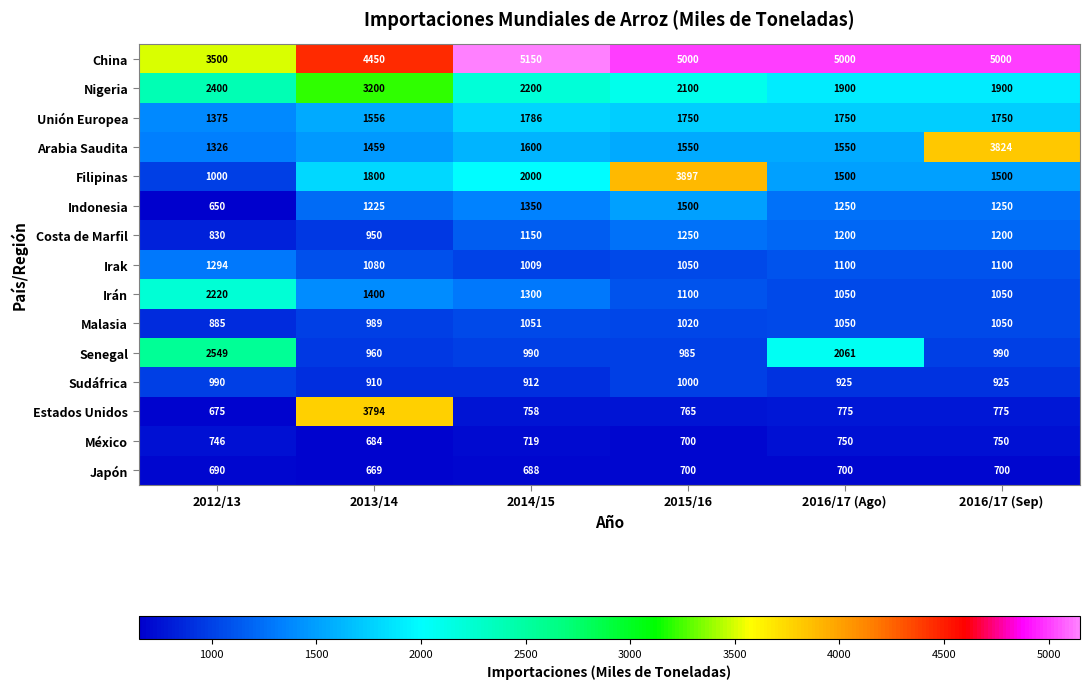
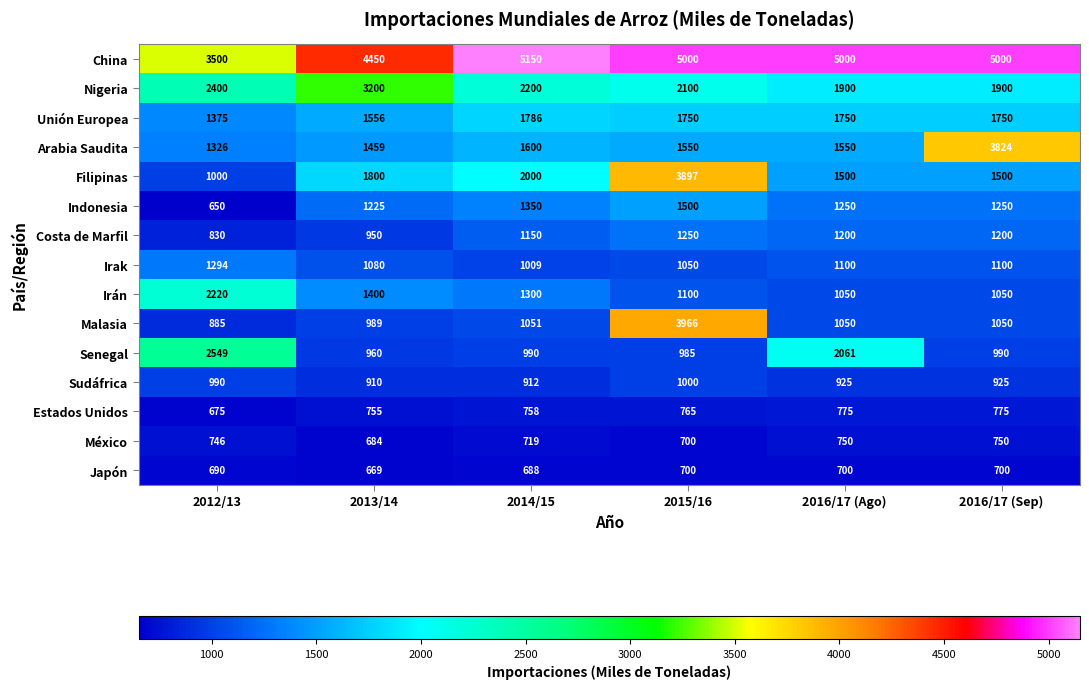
Malasia, 2015/16: 1020 -> 3966
Estados Unidos, 2013/14: 3794 -> 755
